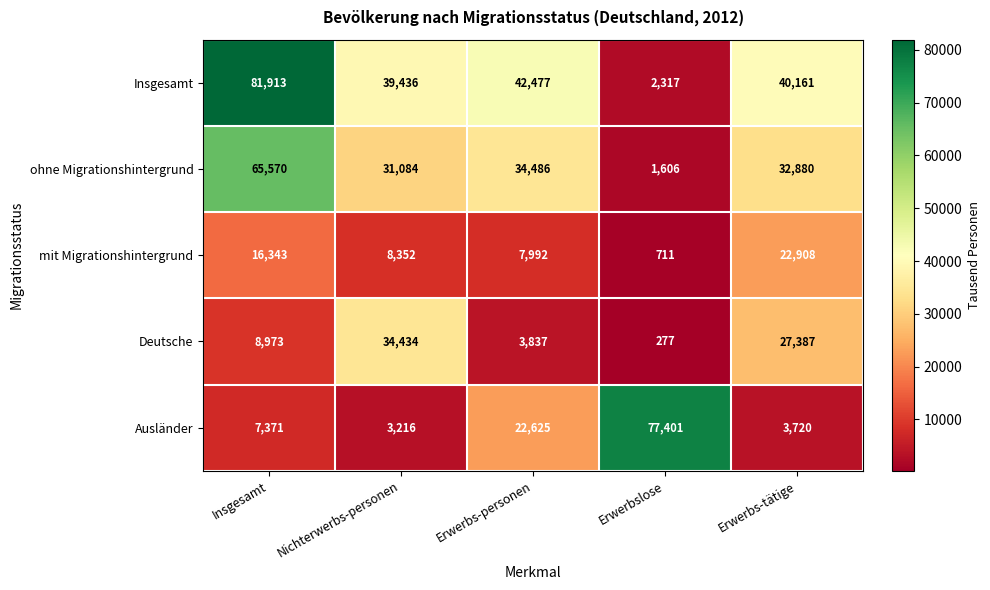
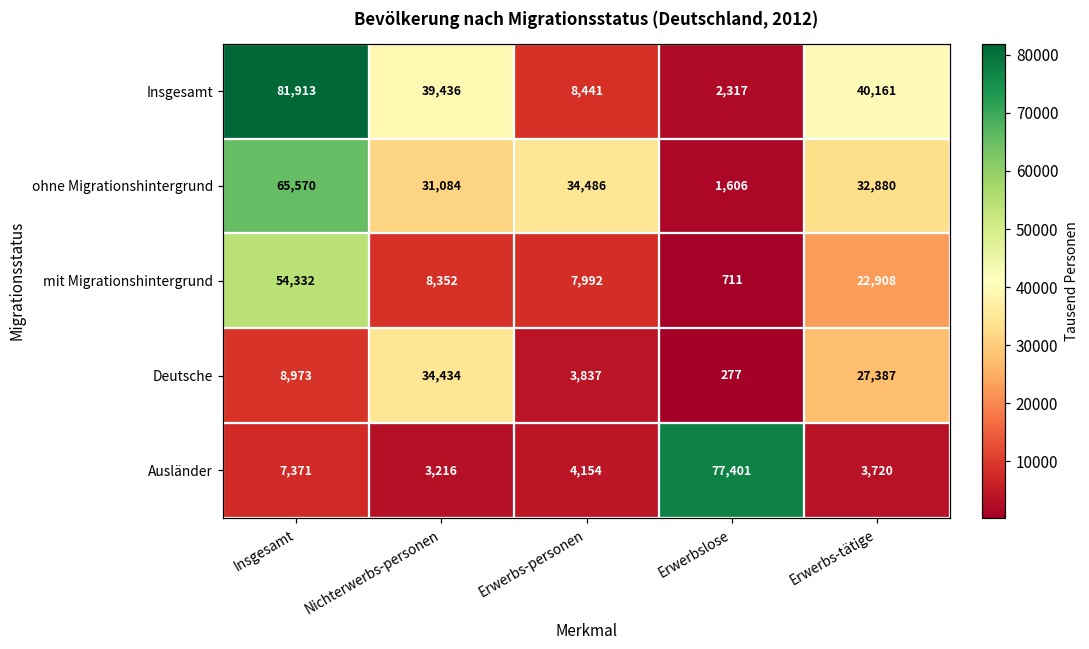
Insgesamt, Erwerbs-personen: 42,477 -> 8,441
mit Migrationshintergrund, Insgesamt: 16,343 -> 54,332
Ausländer, Erwerbs-personen: 22,625 -> 4,154
